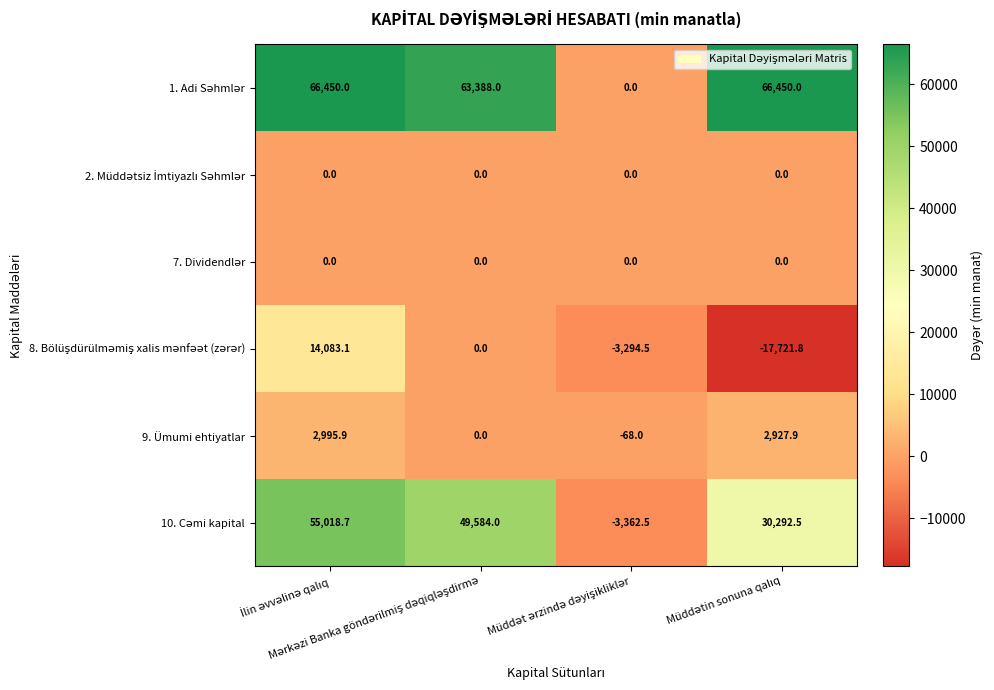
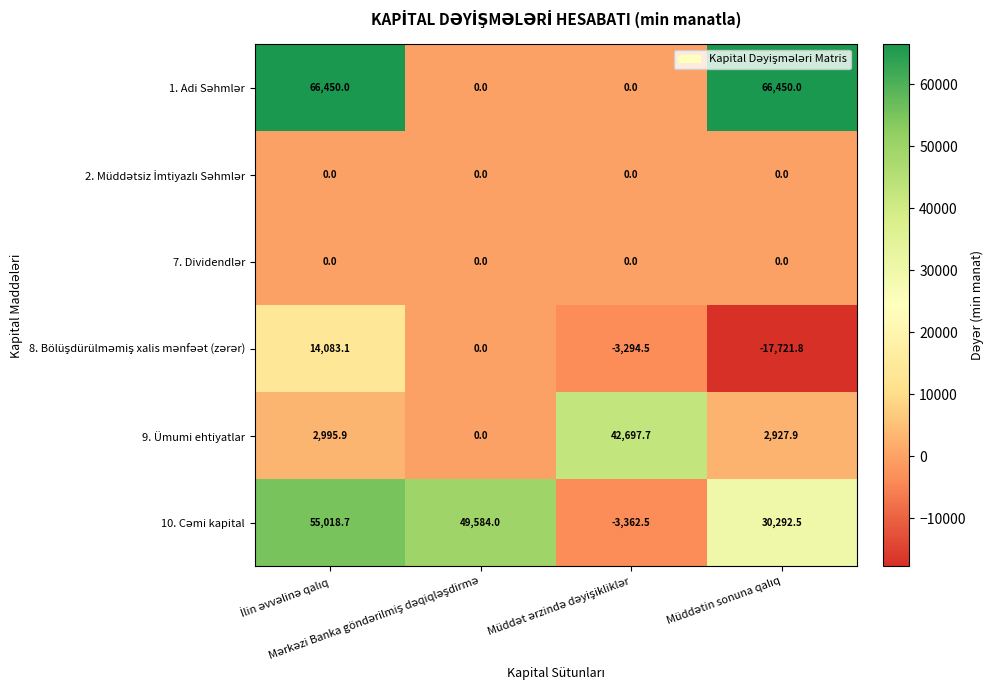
1. Adi Səhmlər, Mərkəzi Banka göndərilmiş dəqiqləşdirmə: 63,388.0 -> 0.0
9. Ümumi ehtiyatlar, Müddət ərzində dəyişikliklər: -68.0 -> 42,697.7
